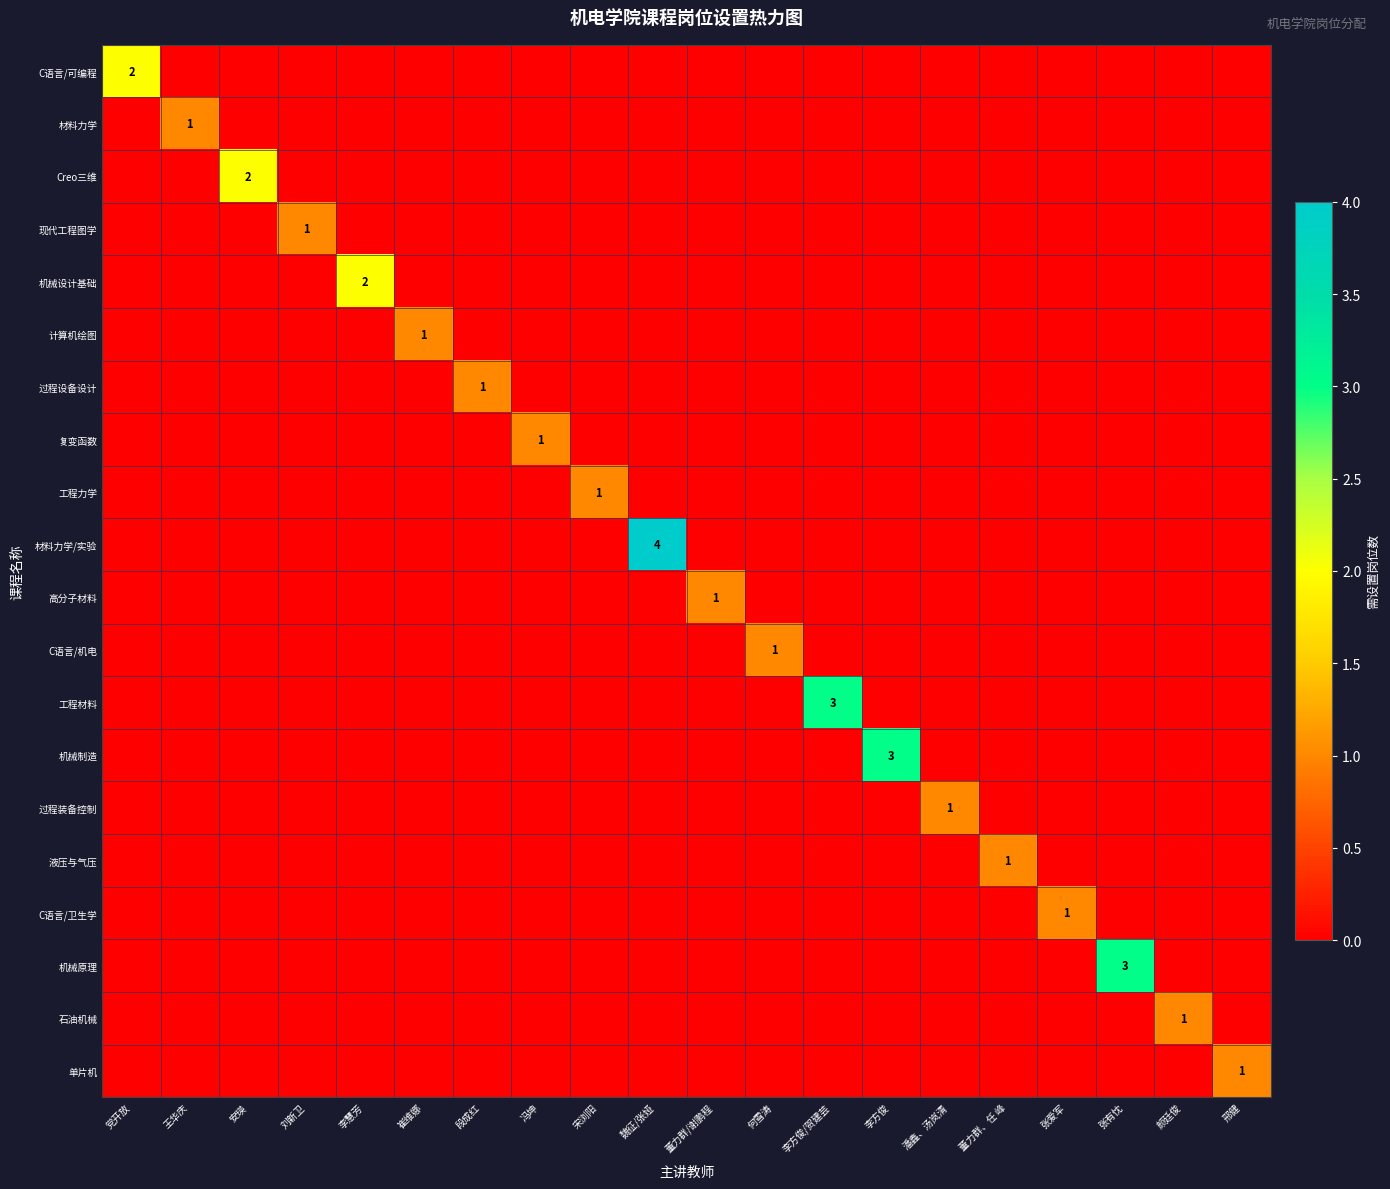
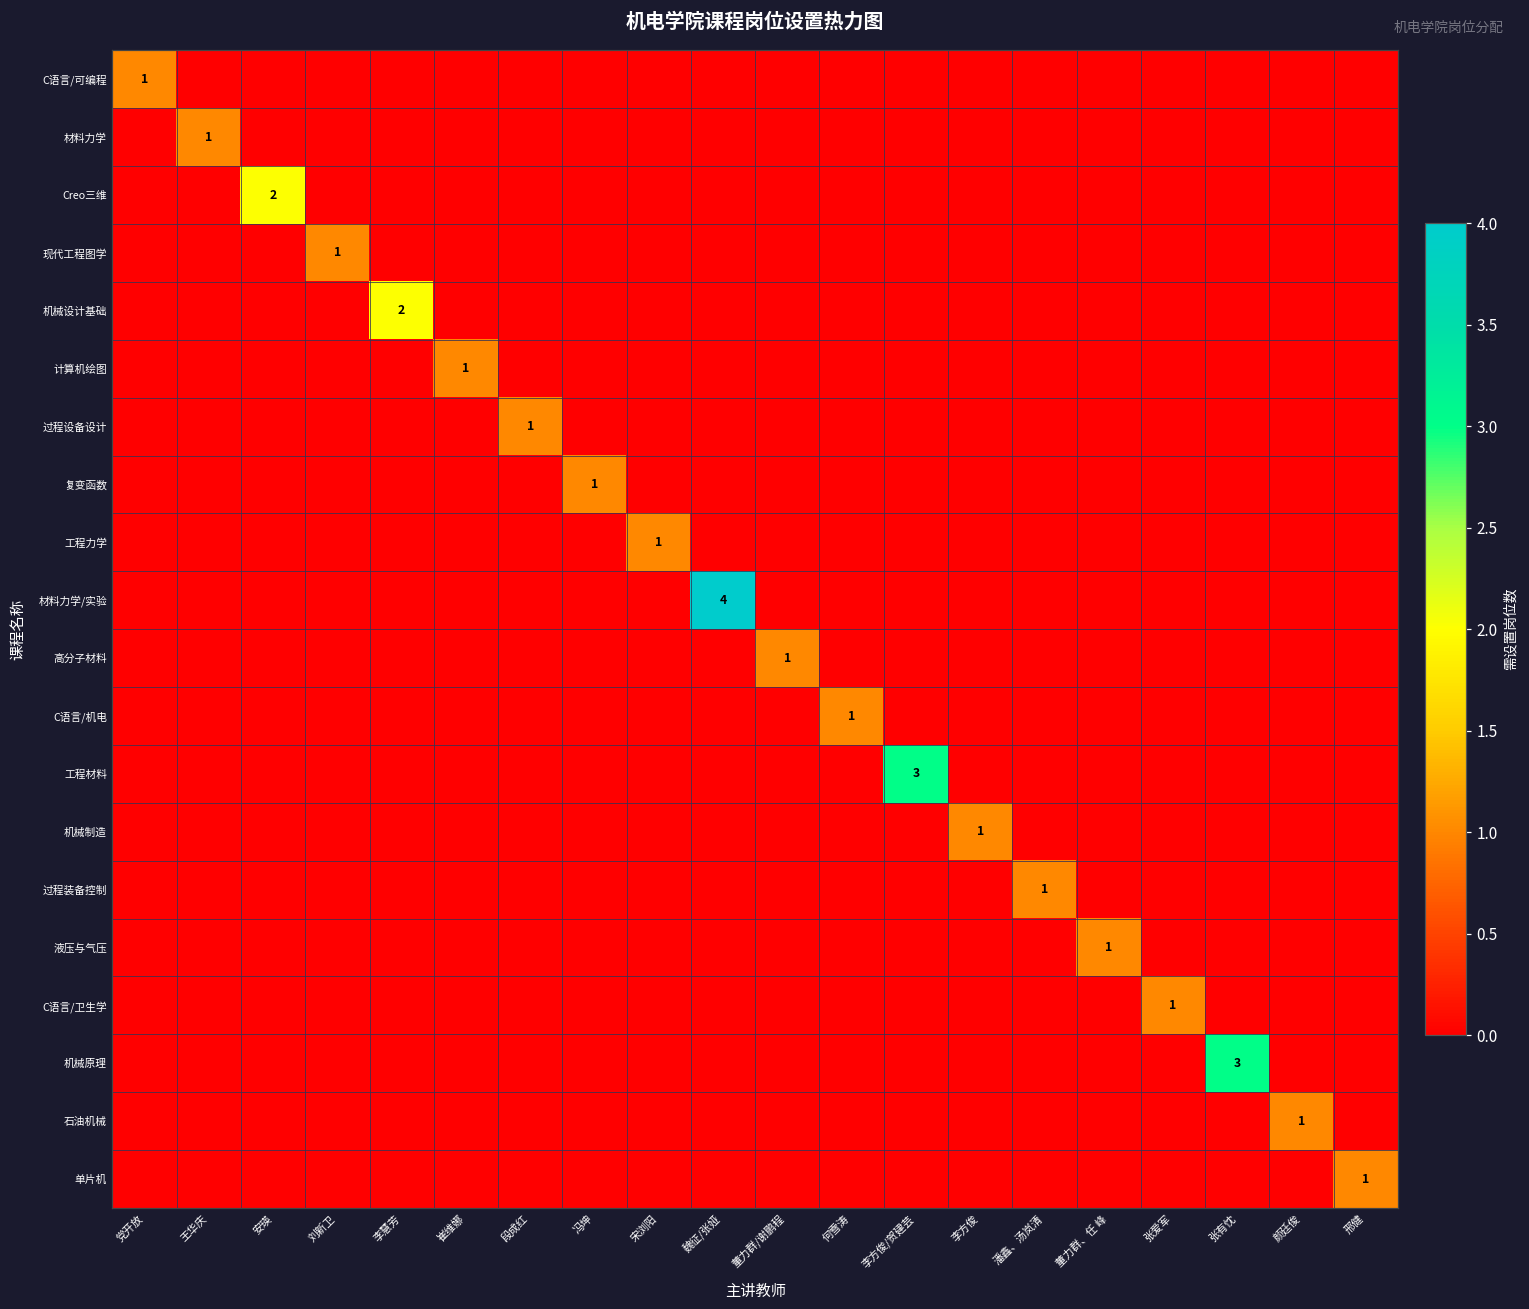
C语言/可编程, 党开放: 2 -> 1
机械制造, 李方俊: 3 -> 1
